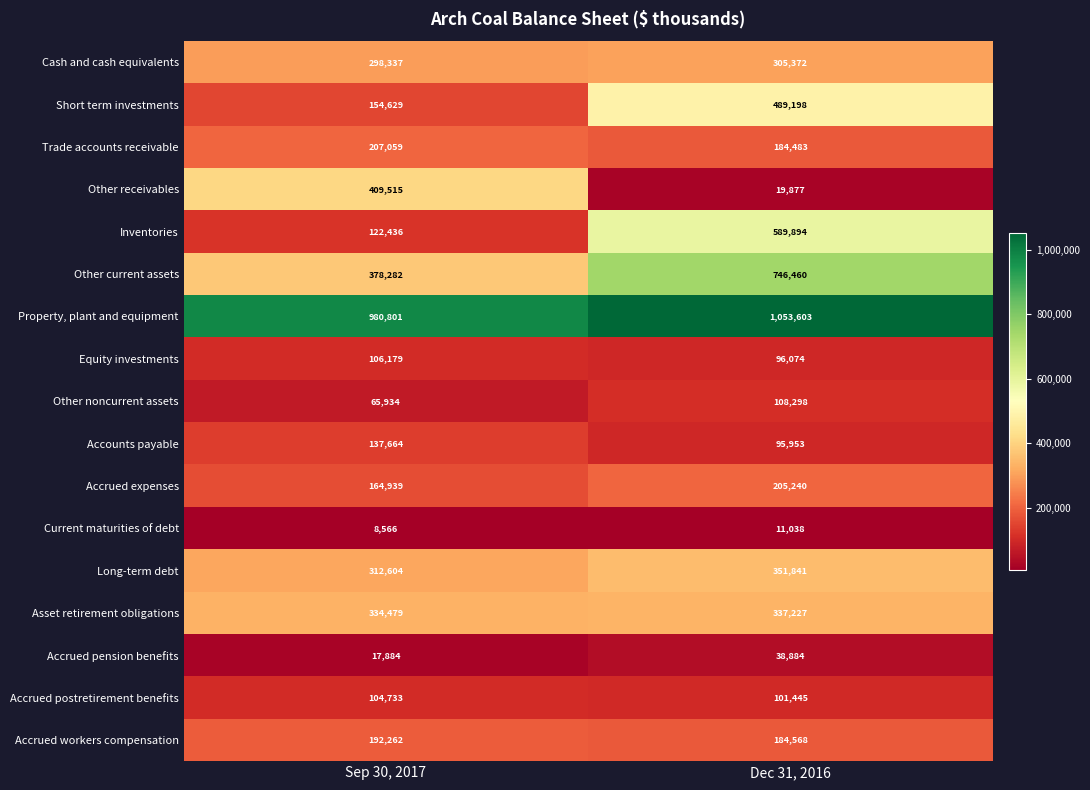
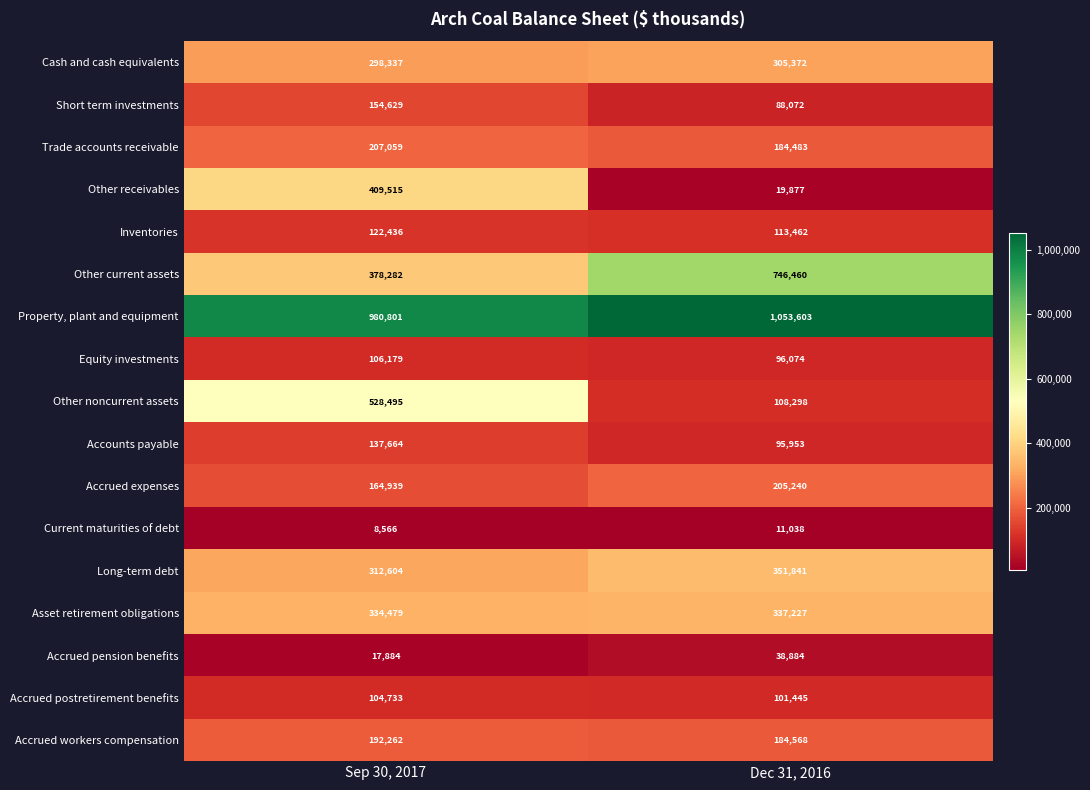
Short term investments, Dec 31, 2016: 489,198 -> 88,072
Inventories, Dec 31, 2016: 589,894 -> 113,462
Other noncurrent assets, Sep 30, 2017: 65,934 -> 528,495
